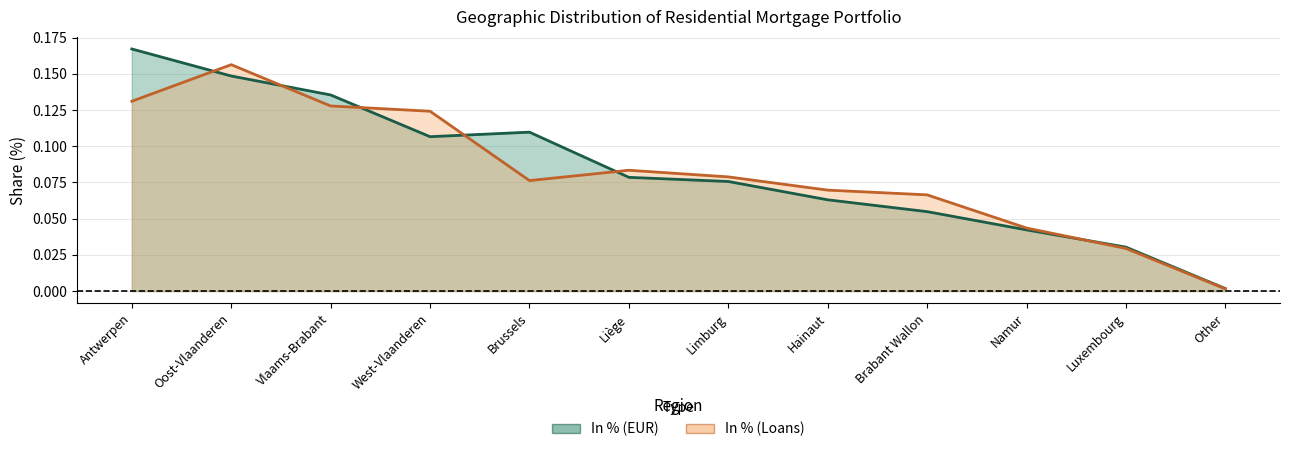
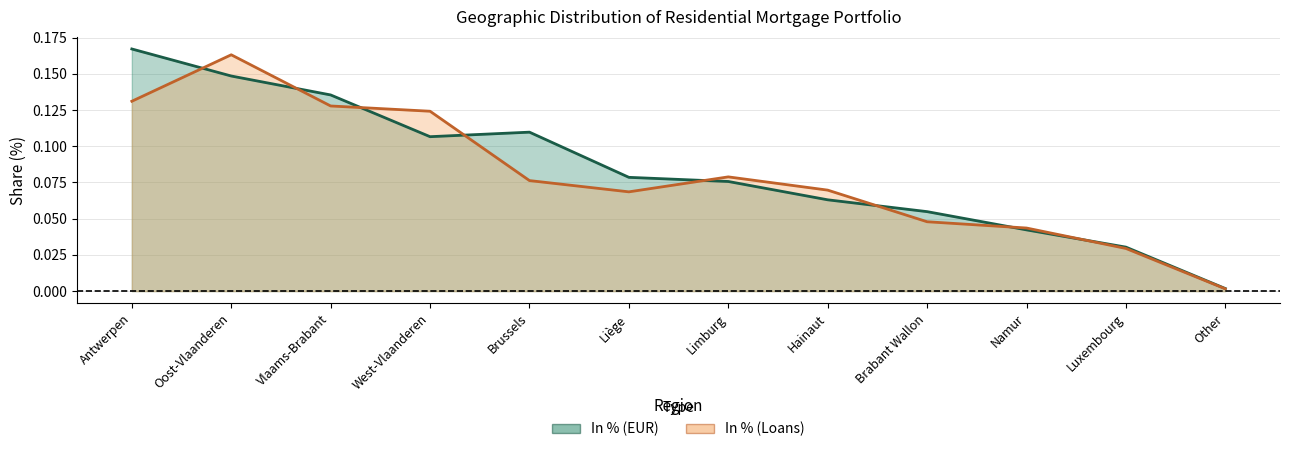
In % (Loans), Oost-Vlaanderen: 0.156 -> 0.163
In % (Loans), Liège: 0.083 -> 0.069
In % (Loans), Brabant Wallon: 0.066 -> 0.048
